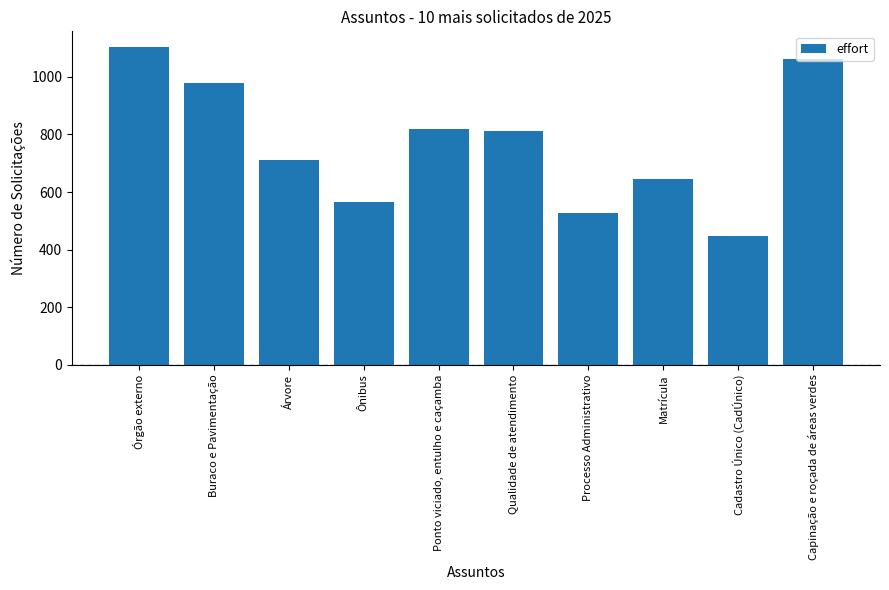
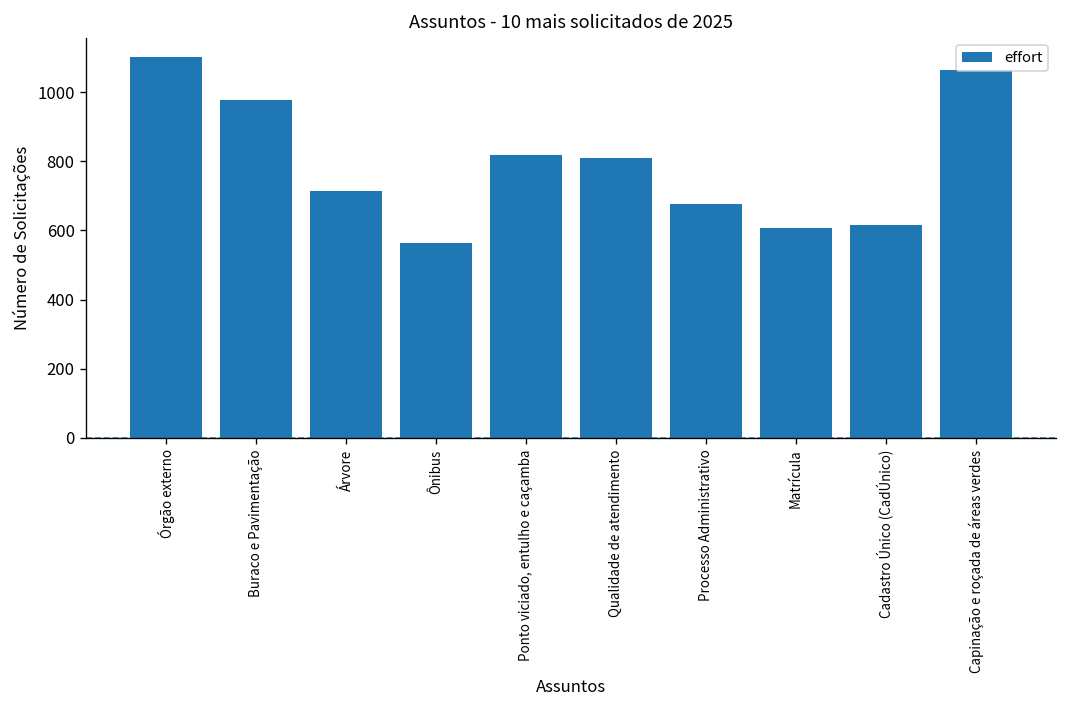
Processo Administrativo: 530 -> 680
Matrícula: 650 -> 610
Cadastro Único (CadÚnico): 450 -> 620
